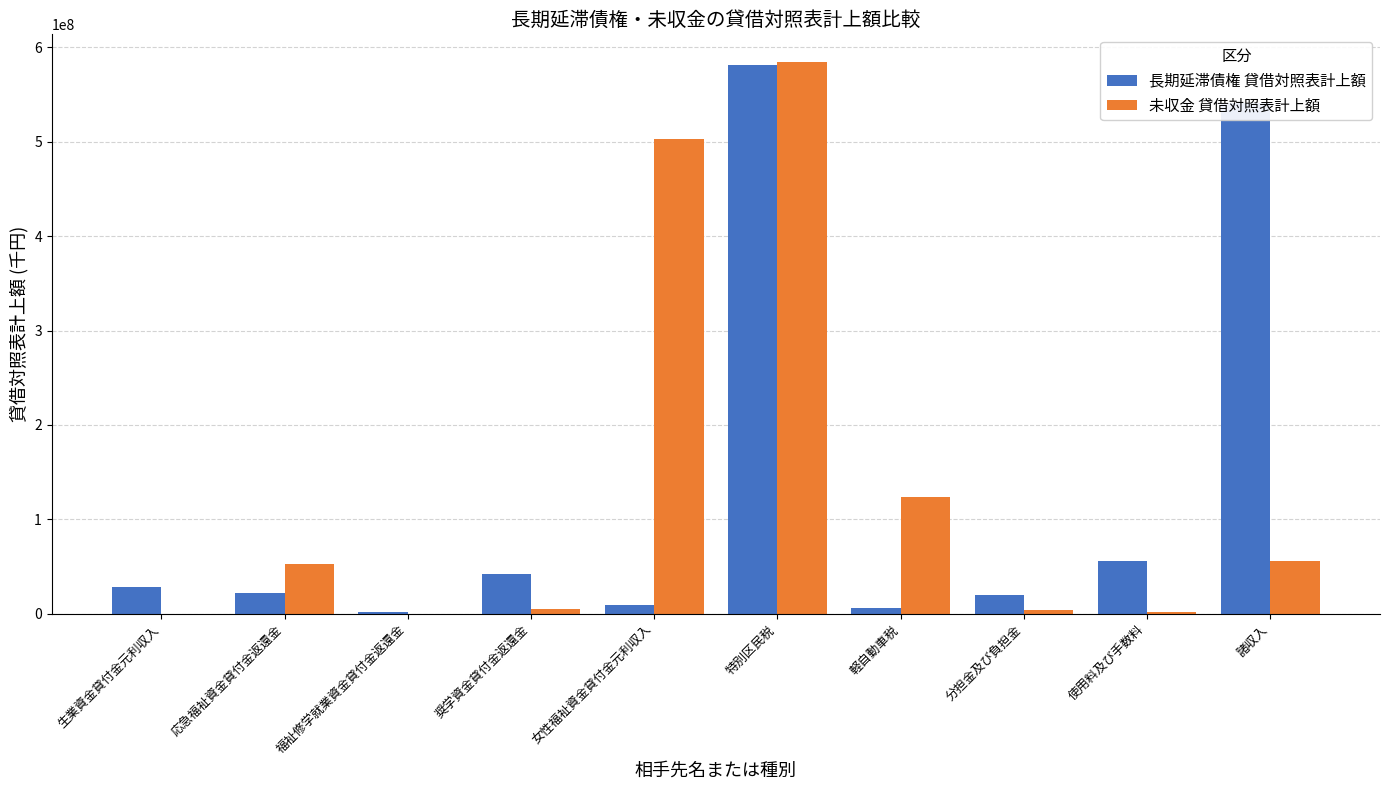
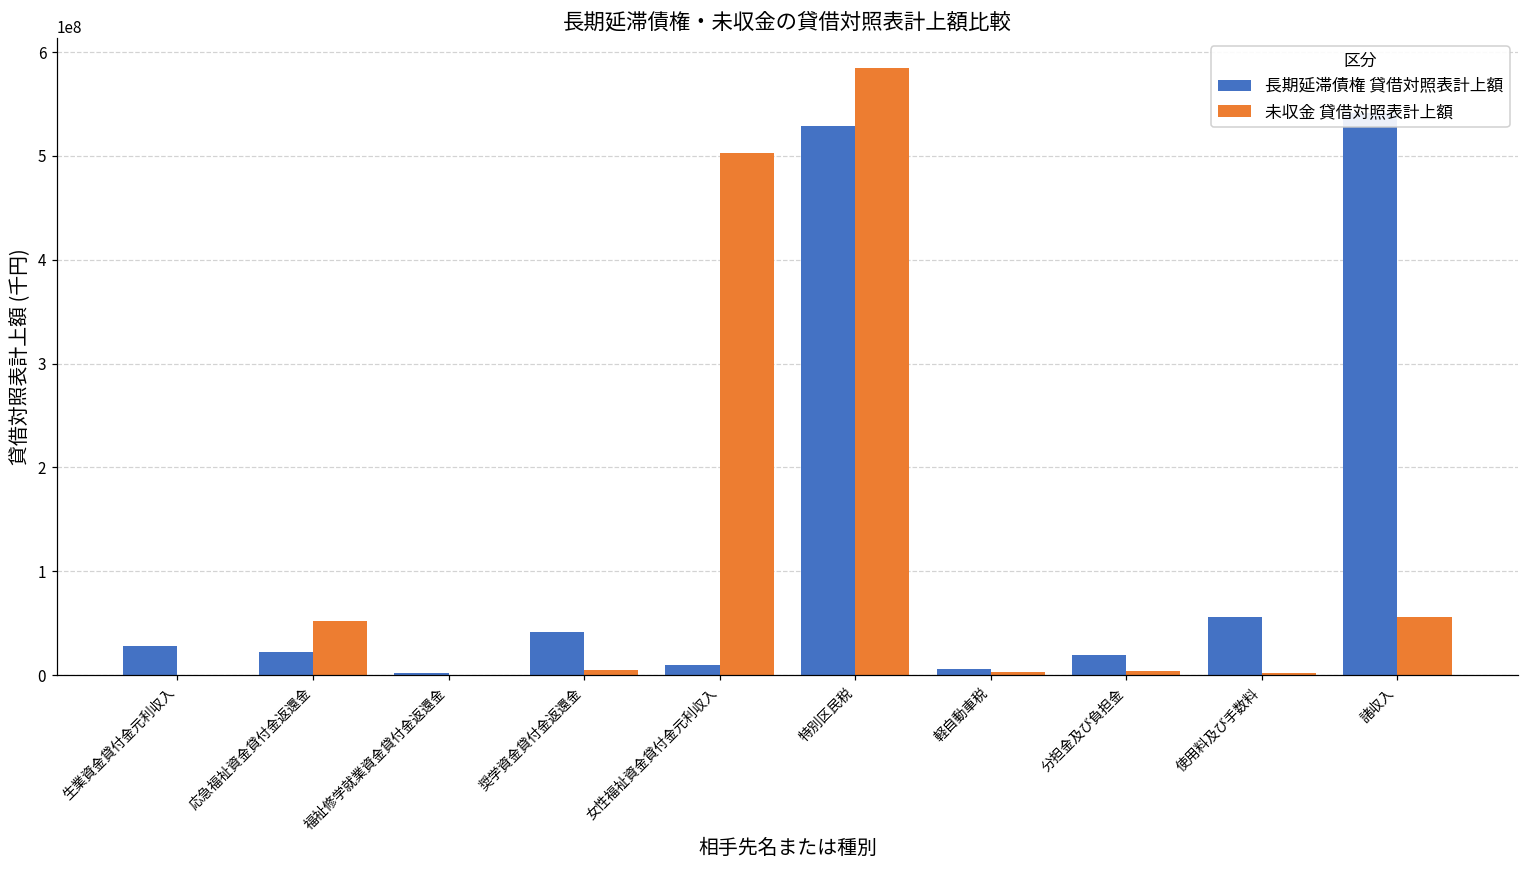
長期延滞債権 貸借対照表計上額, 特別区民税: 580000000 -> 530000000
未収金 貸借対照表計上額, 軽自動車税: 120000000 -> 0
